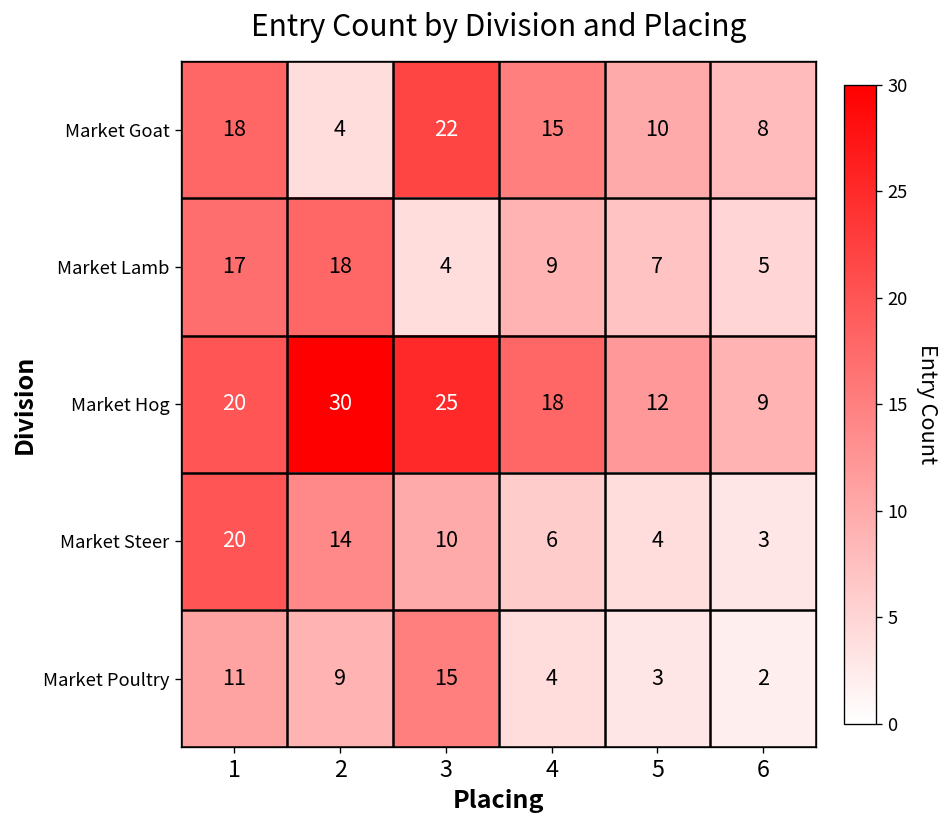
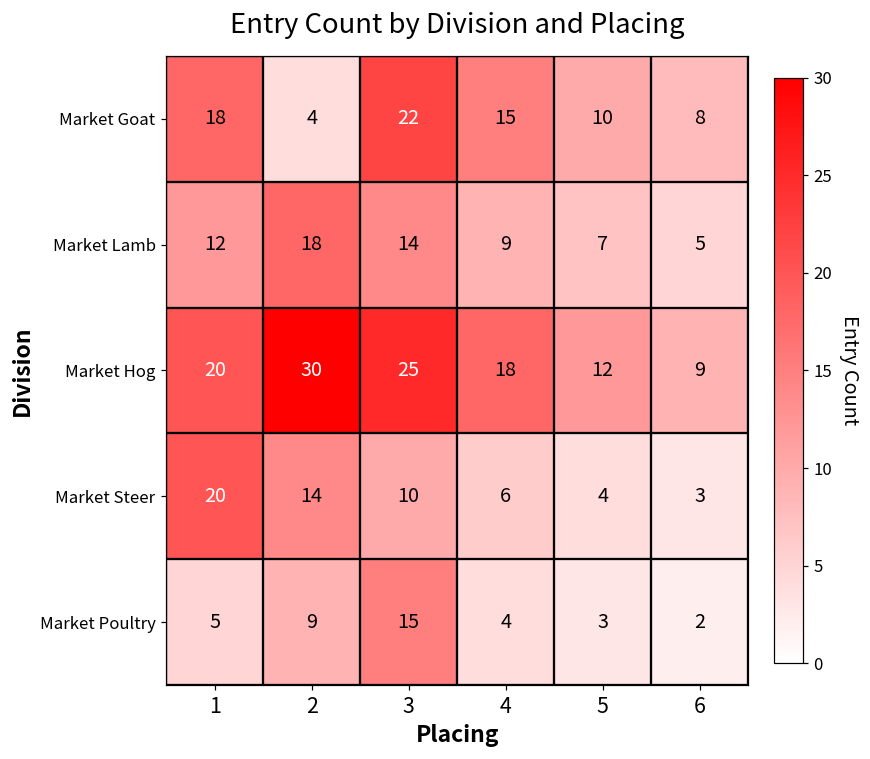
Market Lamb, 1: 17 -> 12
Market Lamb, 3: 4 -> 14
Market Poultry, 1: 11 -> 5
